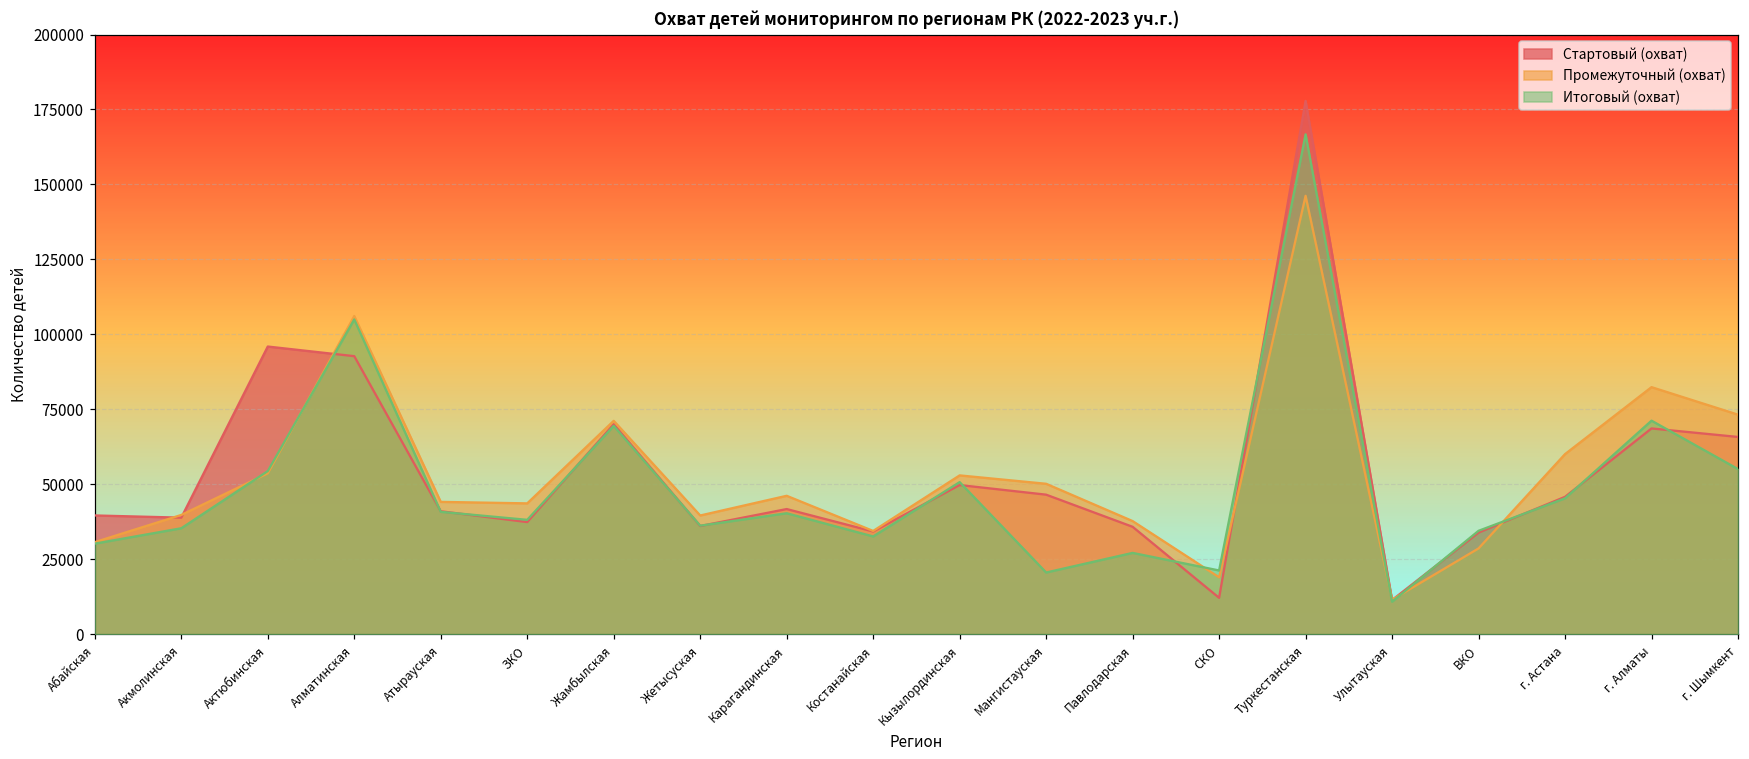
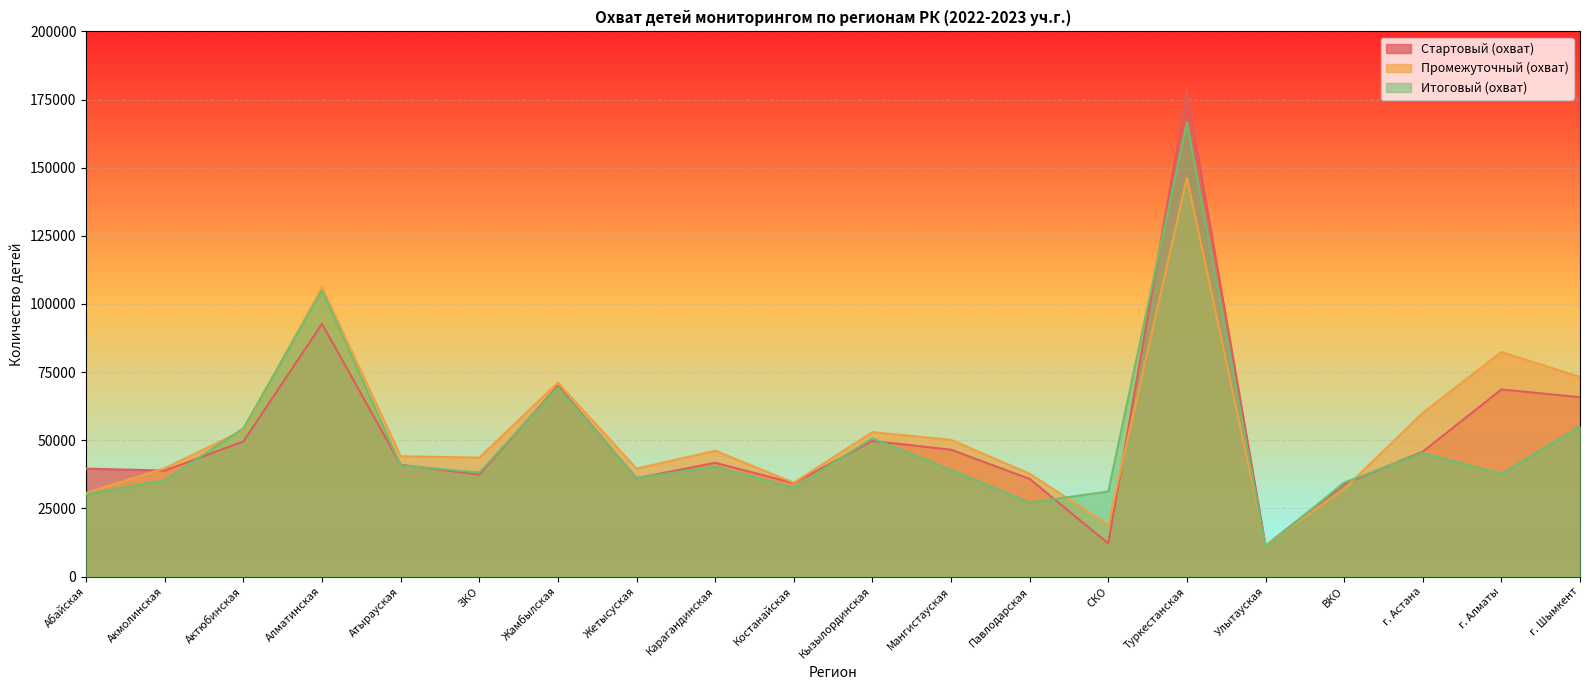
Стартовый (охват), Актюбинская: 96000 -> 50000
Итоговый (охват), Мангистауская: 21000 -> 39000
Итоговый (охват), СКО: 21000 -> 31000
Промежуточный (охват), ВКО: 29000 -> 32000
Итоговый (охват), г. Алматы: 71000 -> 38000
